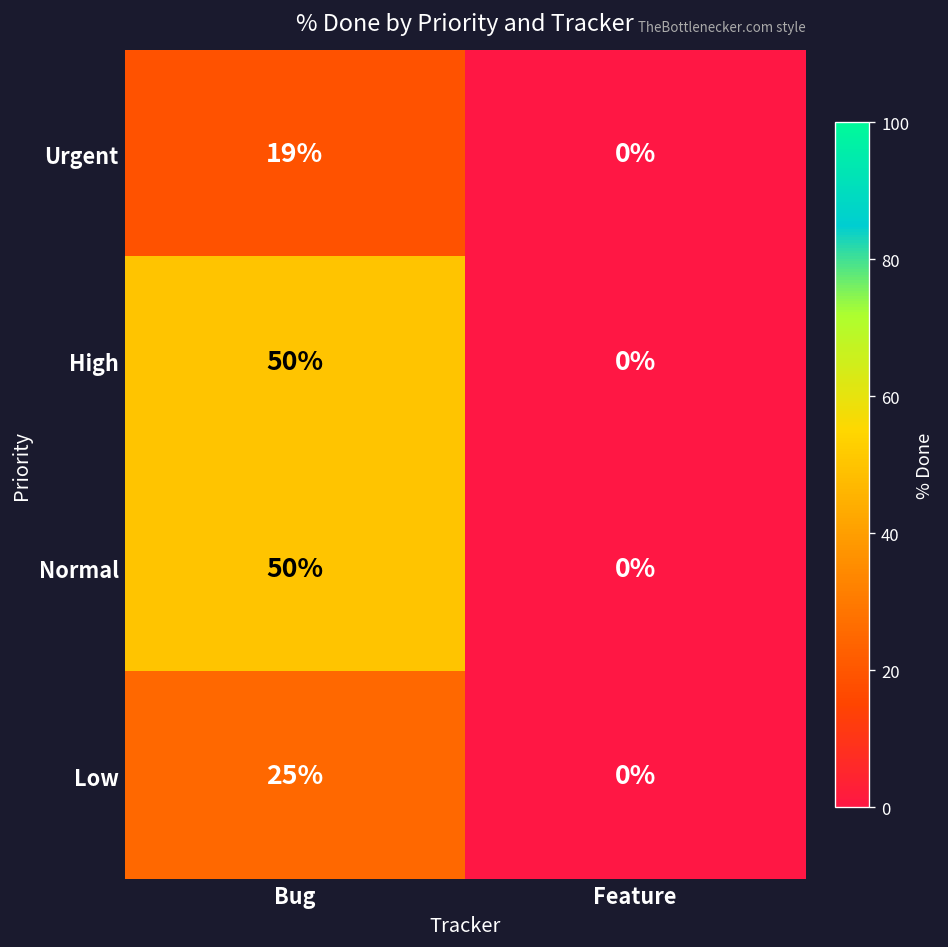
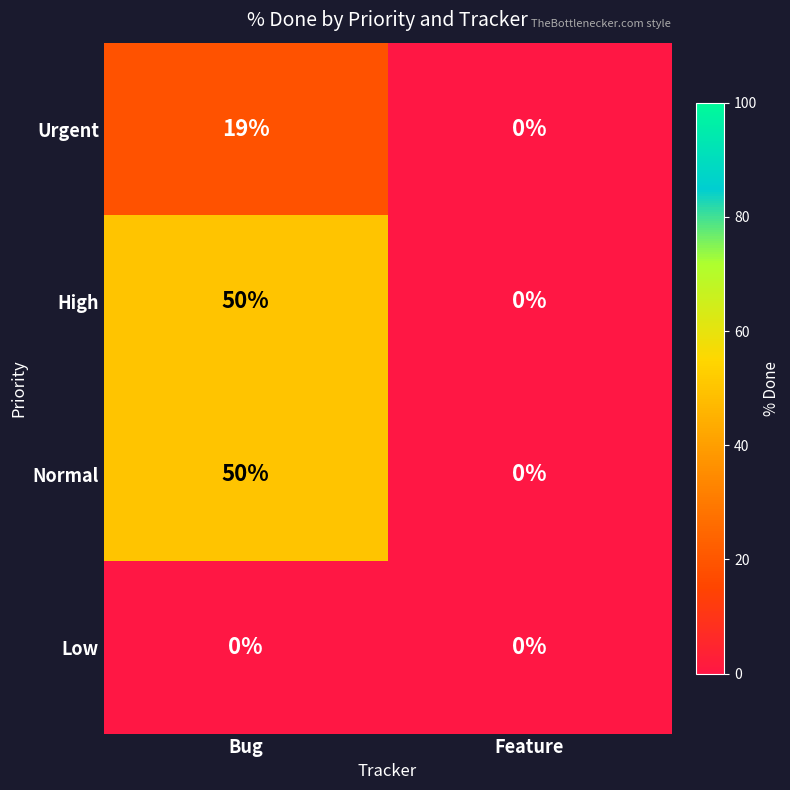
Low, Bug: 25% -> 0%
